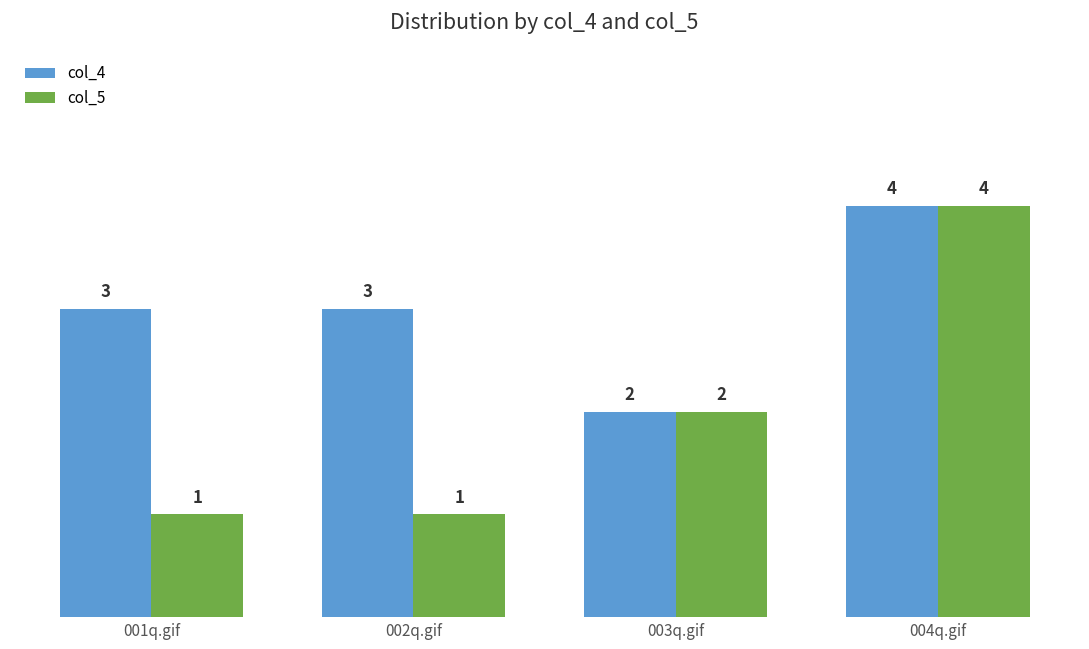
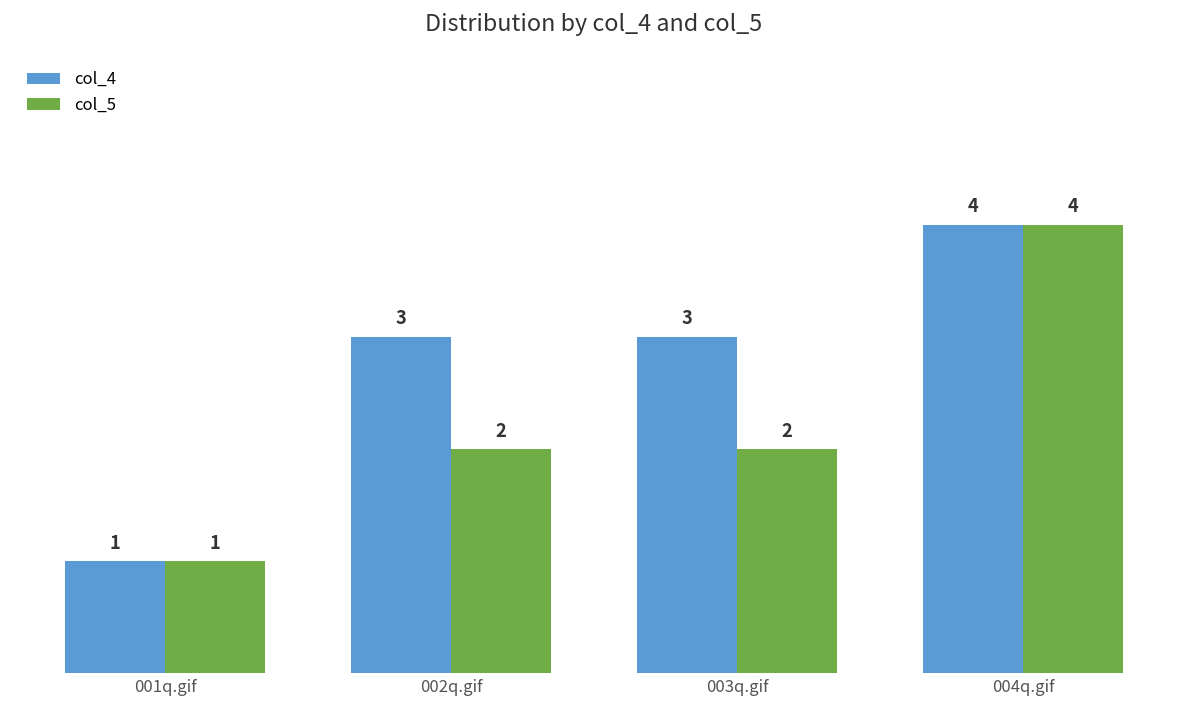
col_4, 001q.gif: 3 -> 1
col_5, 002q.gif: 1 -> 2
col_4, 003q.gif: 2 -> 3
